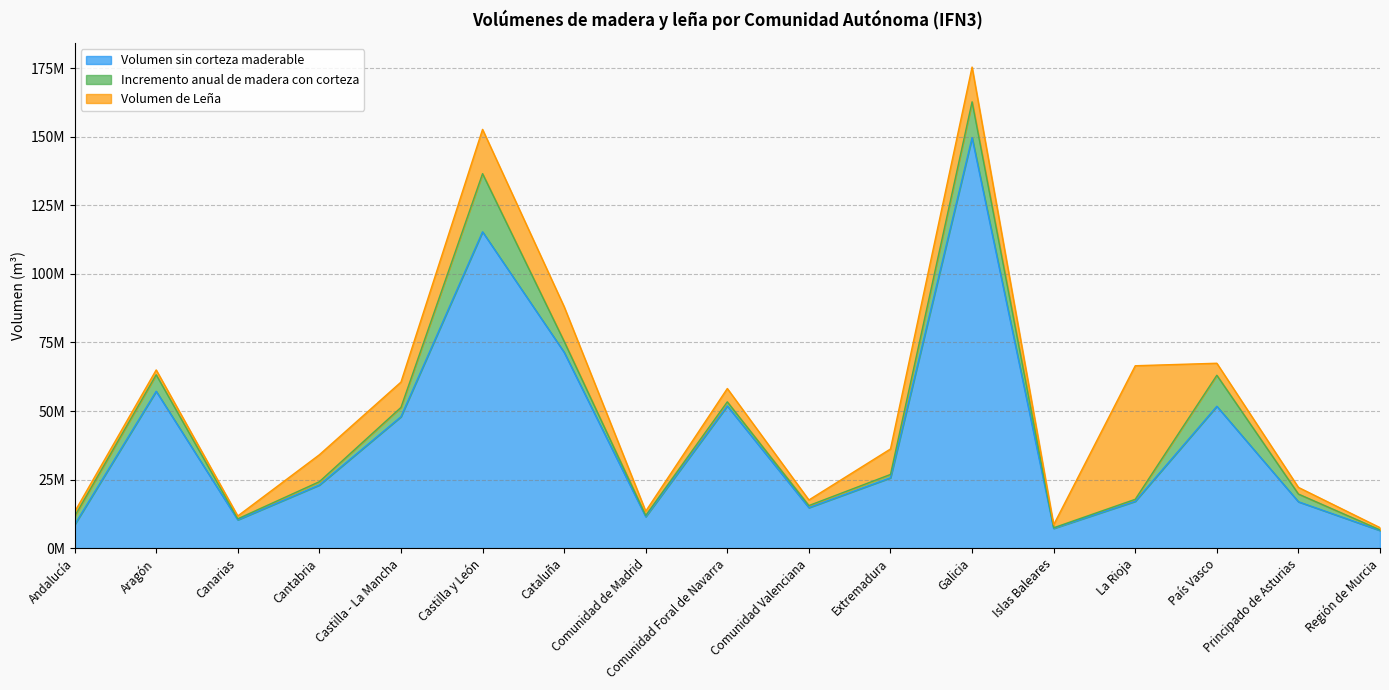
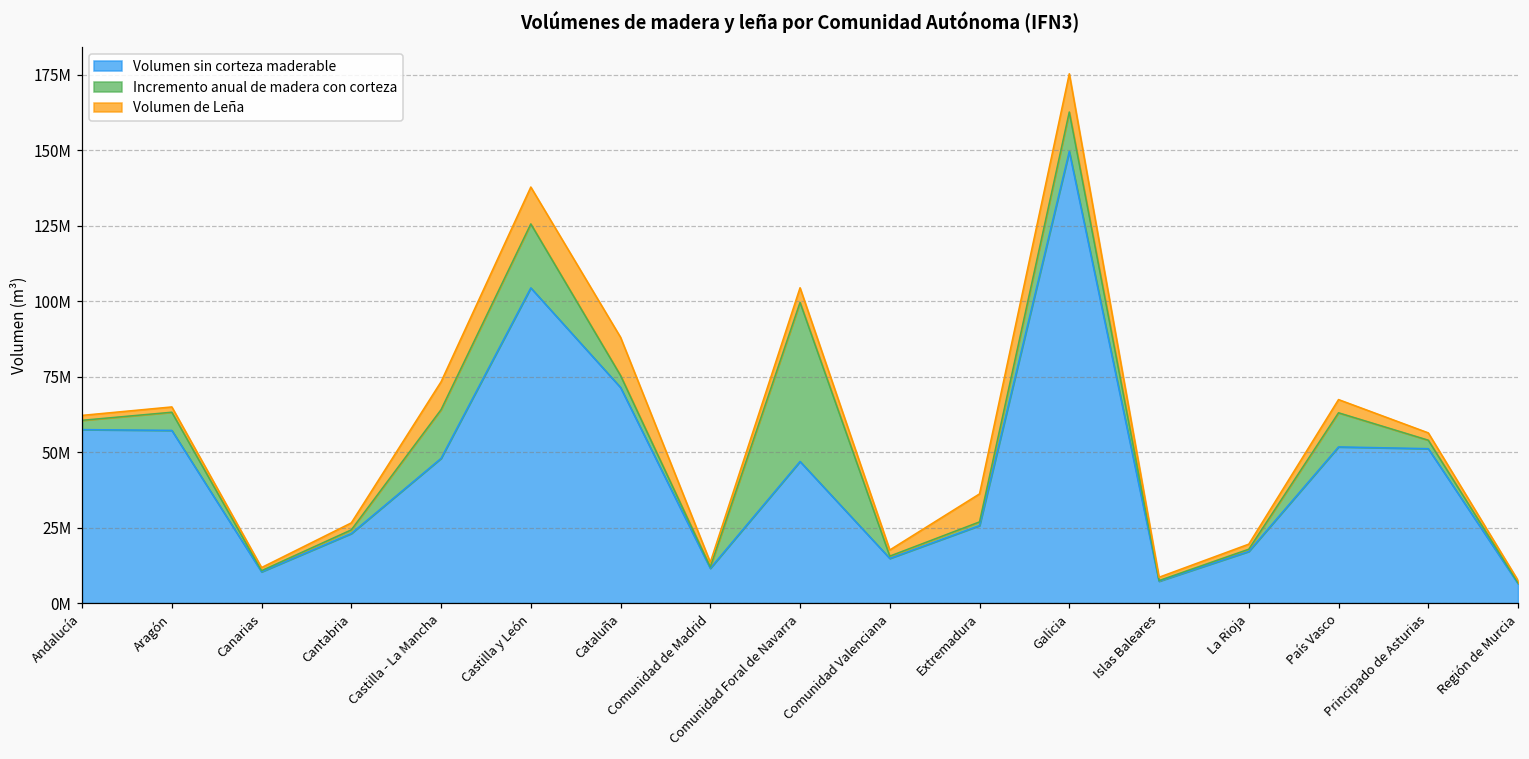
Volumen sin corteza maderable, Andalucía: 9000000 -> 57000000
Volumen de Leña, Cantabria: 10000000 -> 2000000
Incremento anual de madera con corteza, Castilla - La Mancha: 3000000 -> 16000000
Volumen sin corteza maderable, Castilla y León: 115000000 -> 104000000
Volumen de Leña, Castilla y León: 16000000 -> 12000000
Volumen sin corteza maderable, Comunidad Foral de Navarra: 52000000 -> 47000000
Incremento anual de madera con corteza, Comunidad Foral de Navarra: 1000000 -> 53000000
Volumen de Leña, La Rioja: 49000000 -> 2000000
Volumen sin corteza maderable, Principado de Asturias: 17000000 -> 51000000
